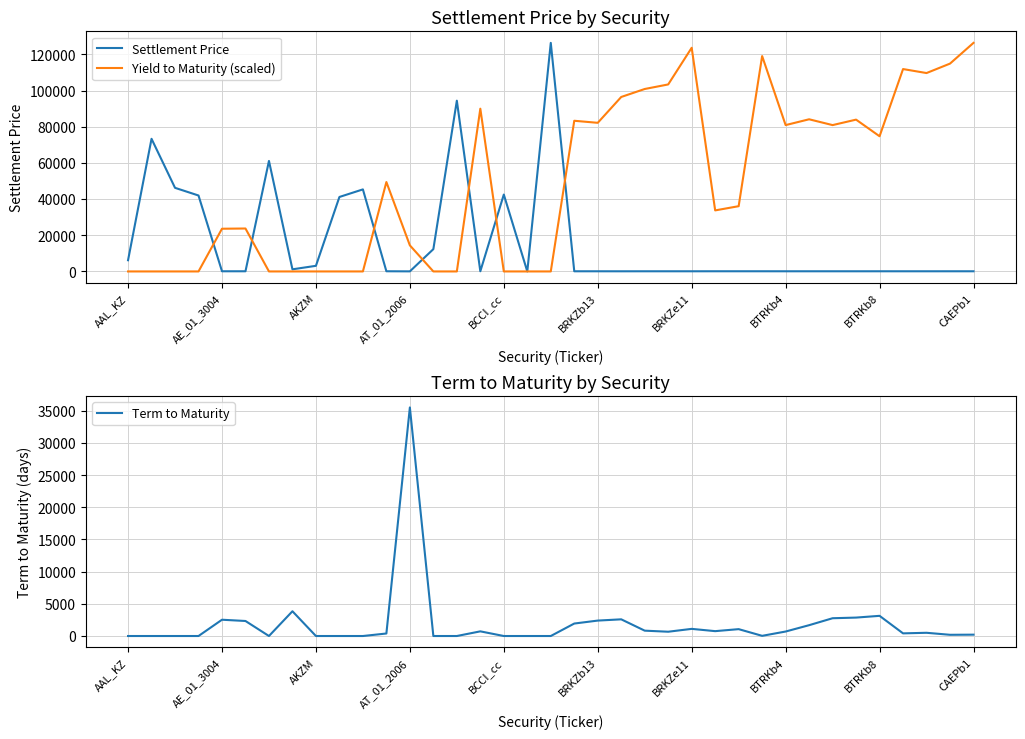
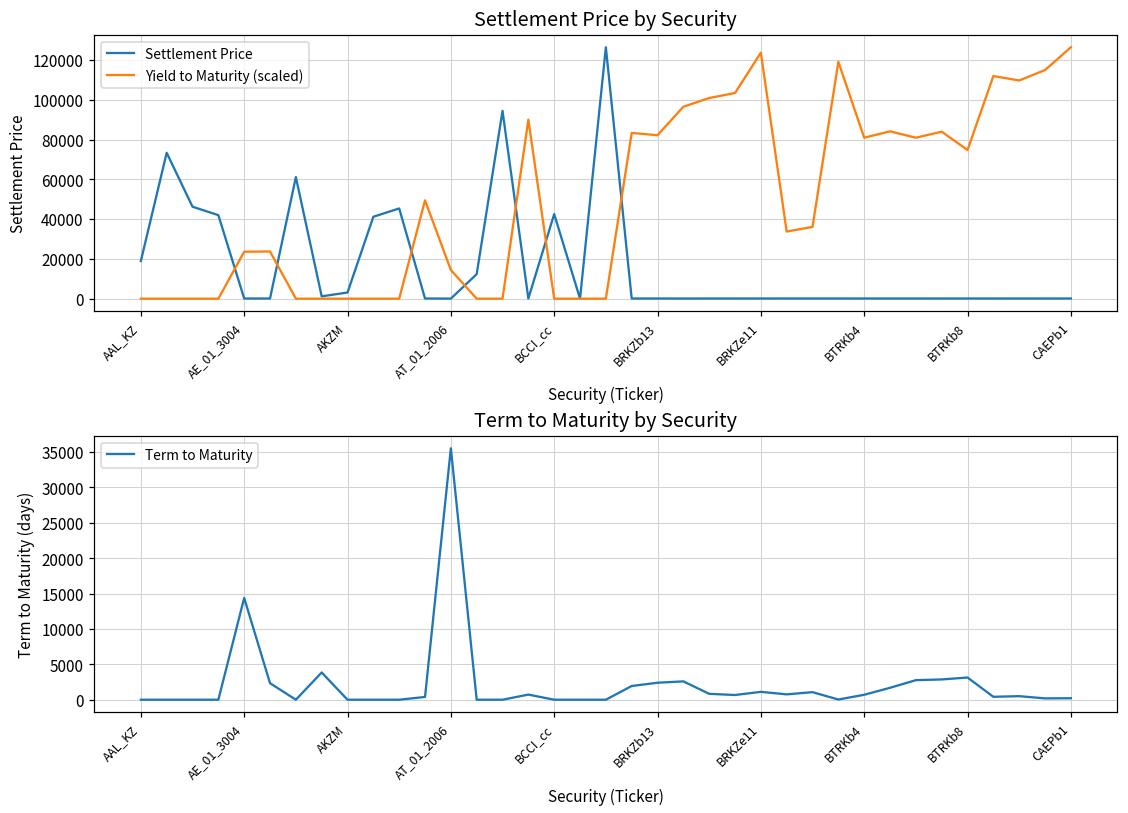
Settlement Price by Security, Settlement Price, AAL_KZ: 6000 -> 19000
Term to Maturity by Security, AE_01_3004: 3000 -> 14000
